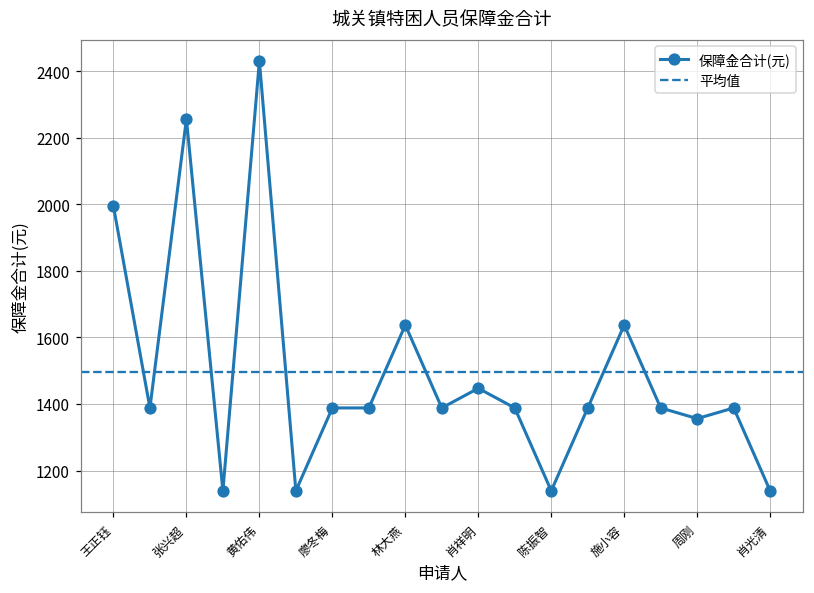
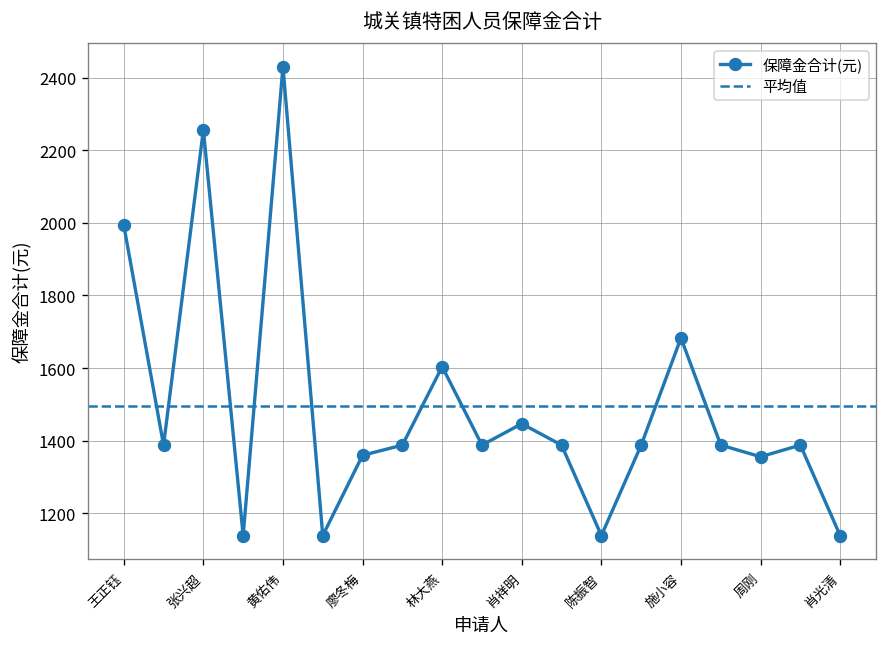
廖冬梅: 1390 -> 1360
林大燕: 1640 -> 1600
施小容: 1640 -> 1680
